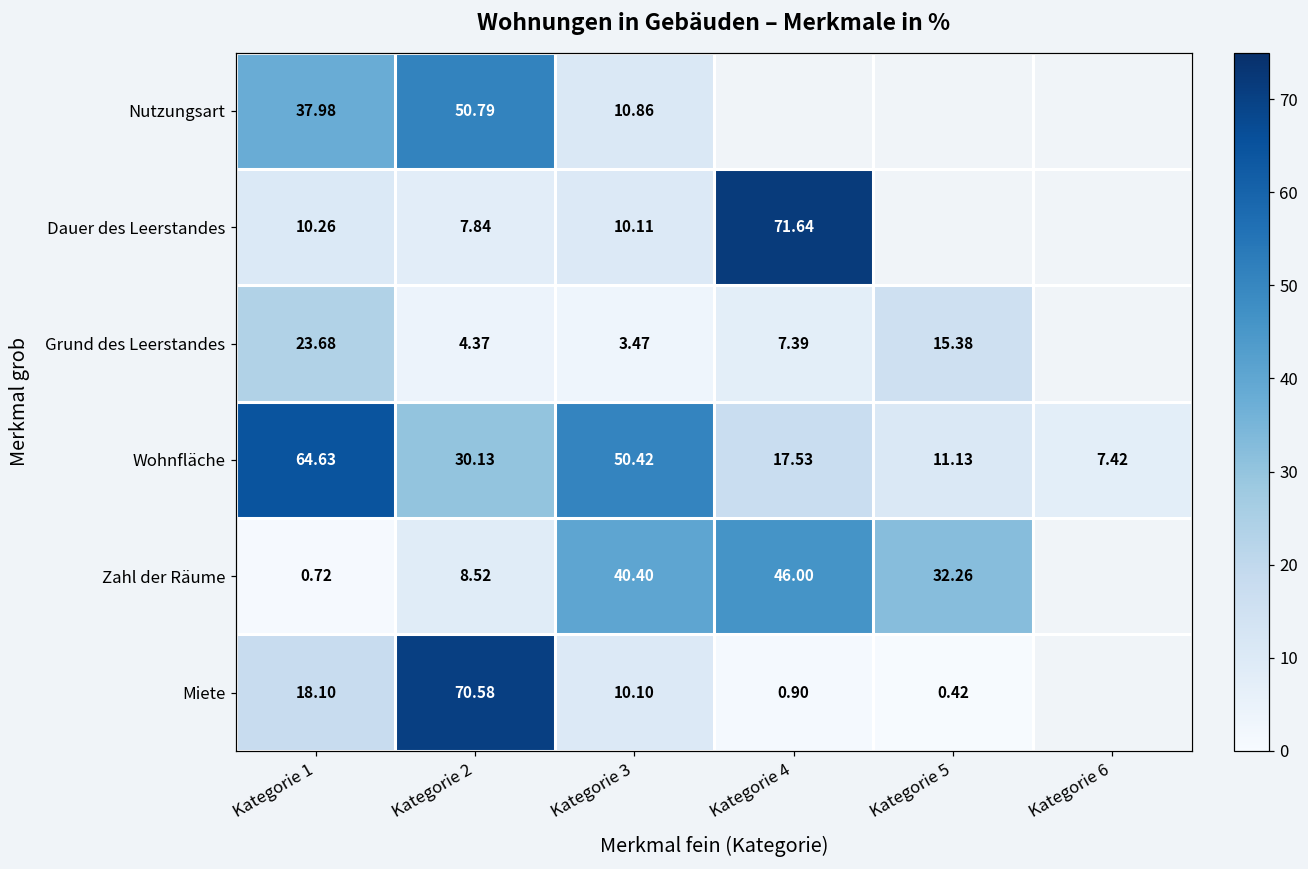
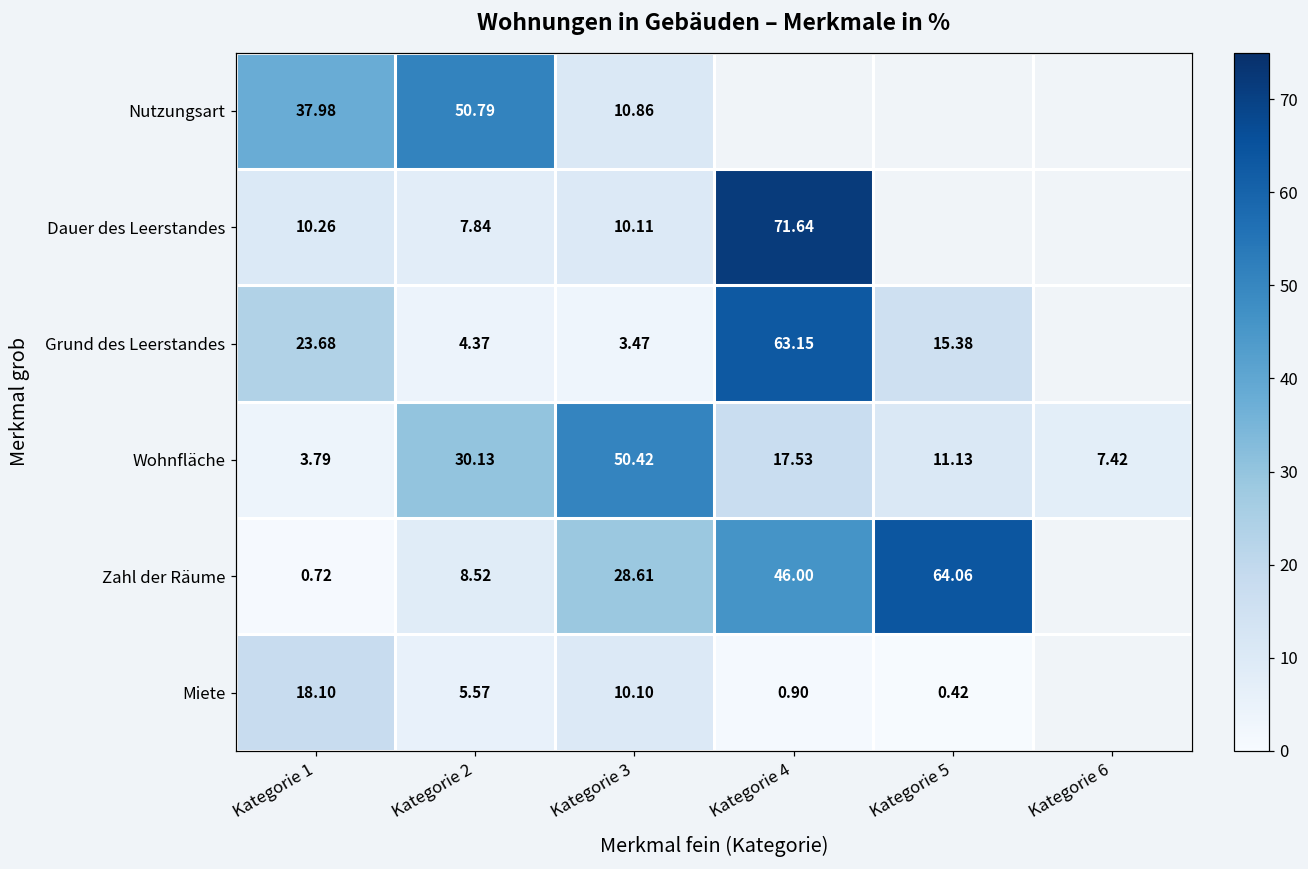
Grund des Leerstandes, Kategorie 4: 7.39 -> 63.15
Wohnfläche, Kategorie 1: 64.63 -> 3.79
Zahl der Räume, Kategorie 3: 40.40 -> 28.61
Zahl der Räume, Kategorie 5: 32.26 -> 64.06
Miete, Kategorie 2: 70.58 -> 5.57
